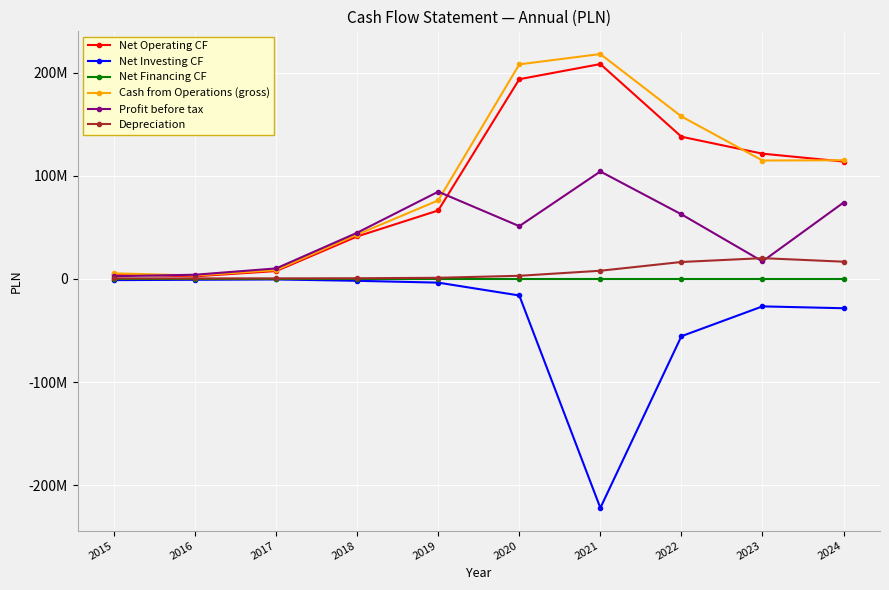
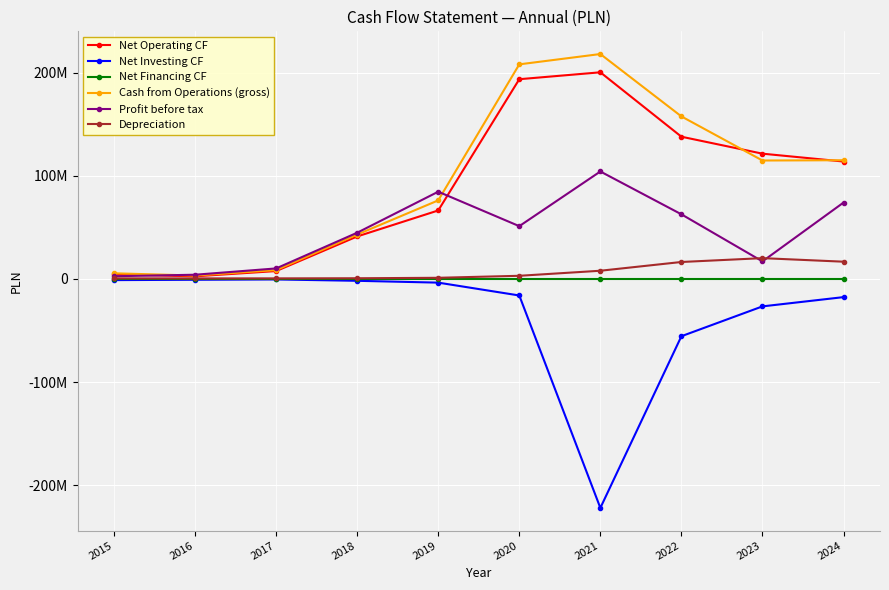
Net Operating CF, 2021: 208000000 -> 200000000
Net Investing CF, 2024: -28000000 -> -18000000
